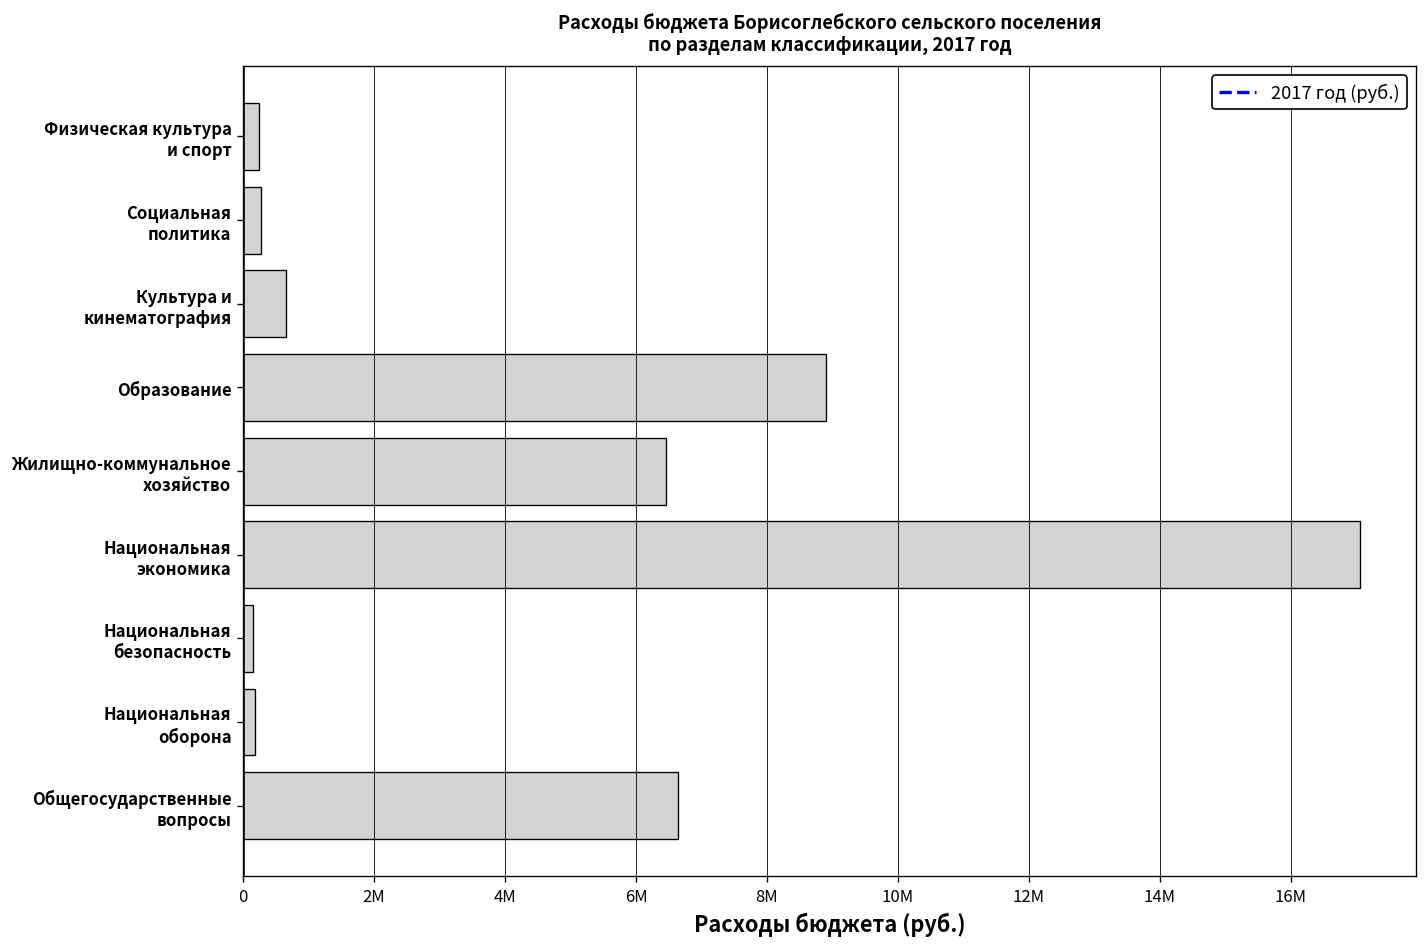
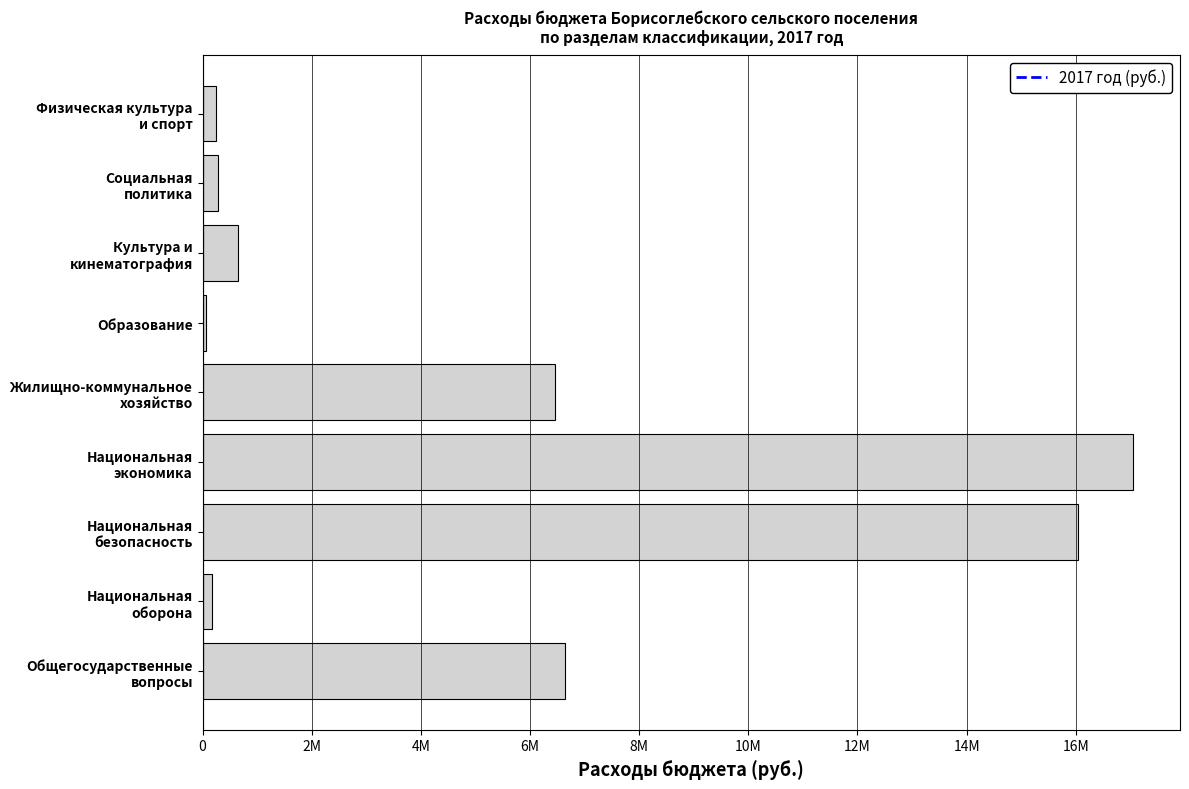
Образование: 8900000 -> 100000
Национальная безопасность: 200000 -> 16000000
